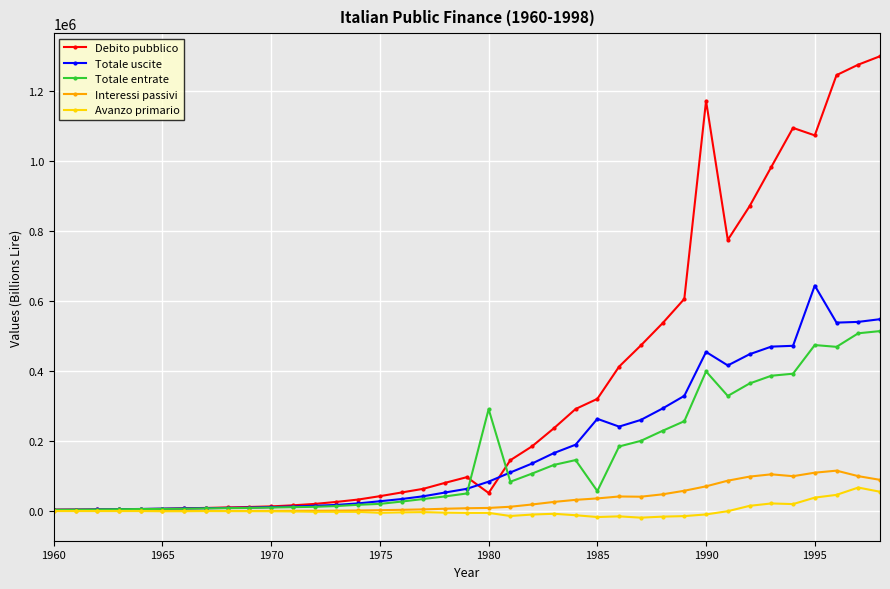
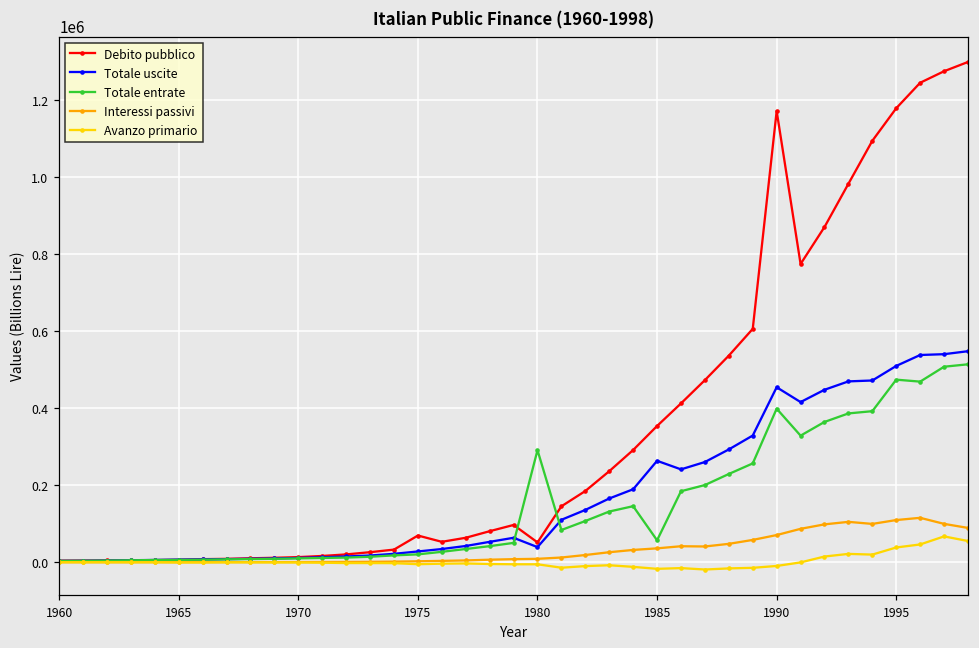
Debito pubblico, 1975: 40000 -> 70000
Totale uscite, 1980: 80000 -> 40000
Debito pubblico, 1985: 320000 -> 350000
Debito pubblico, 1995: 1070000 -> 1180000
Totale uscite, 1995: 640000 -> 510000
